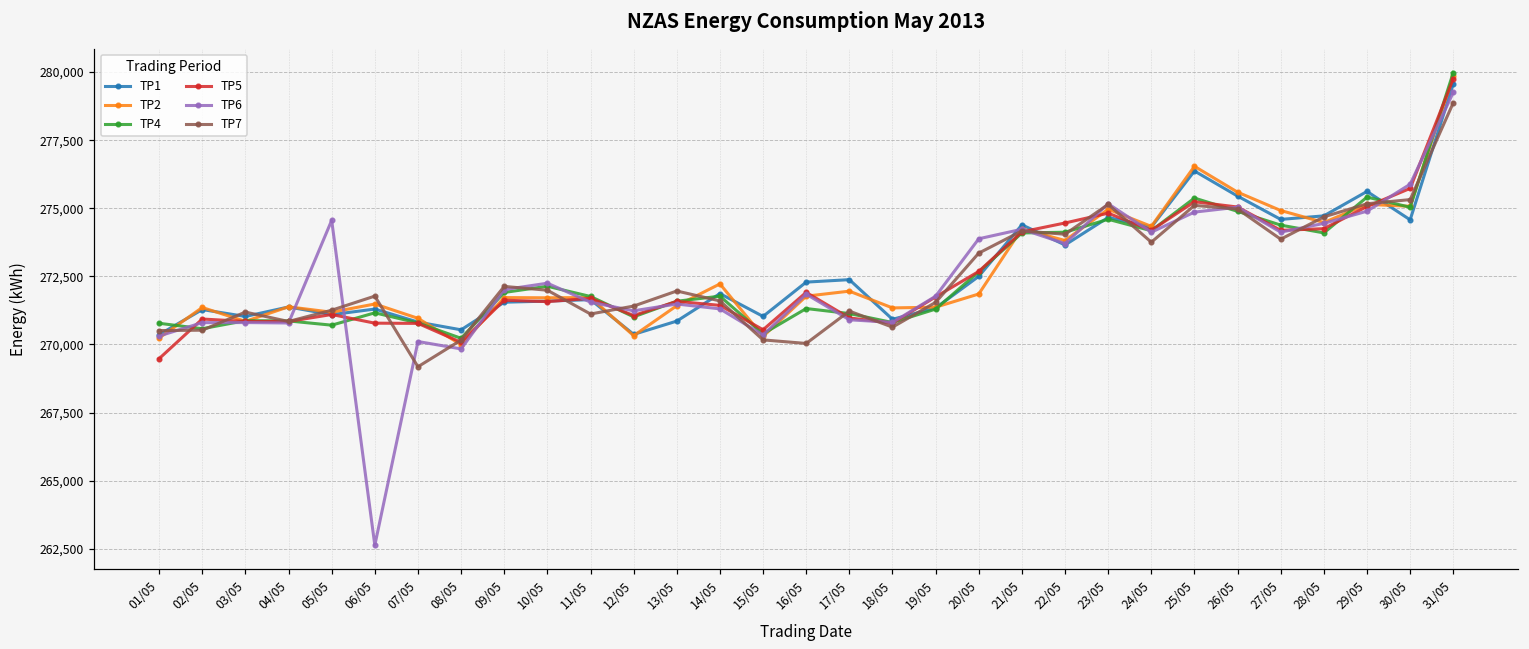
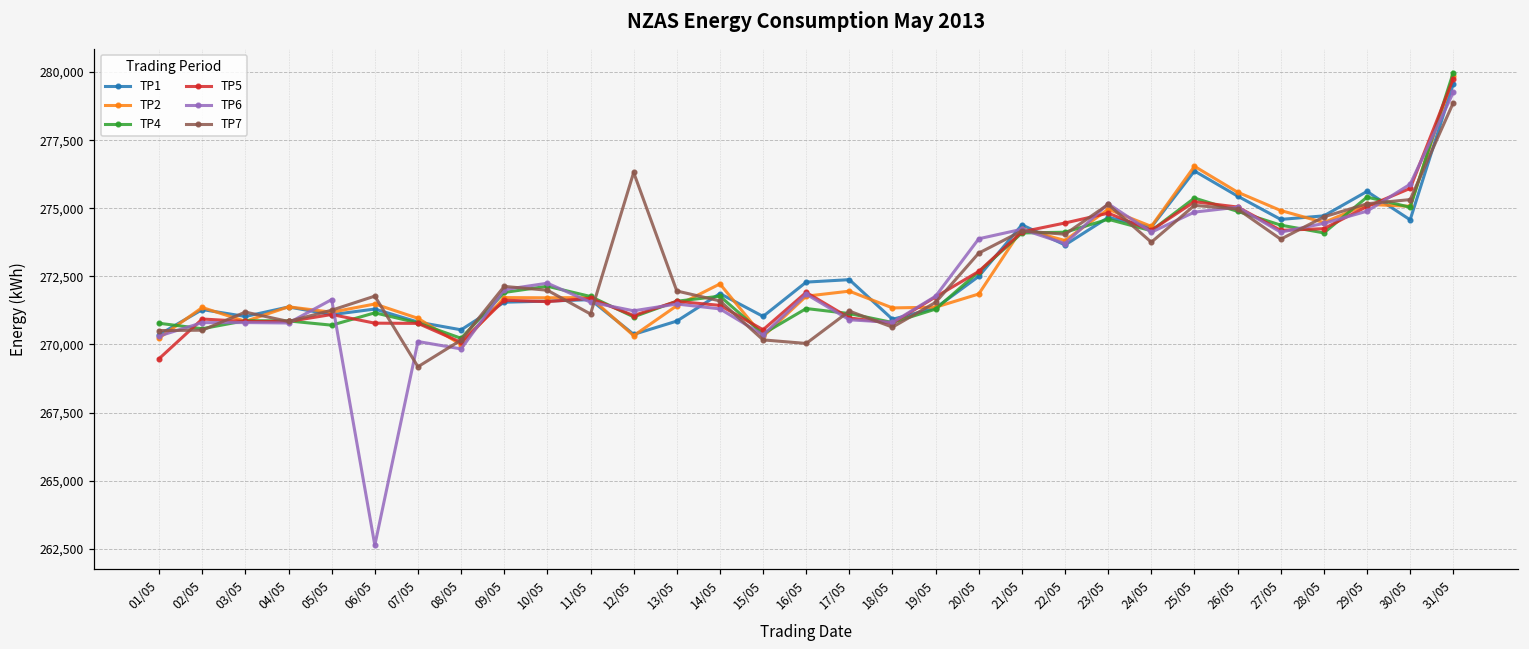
TP6, 05/05: 274,600 -> 271,600
TP7, 12/05: 271,400 -> 276,300
